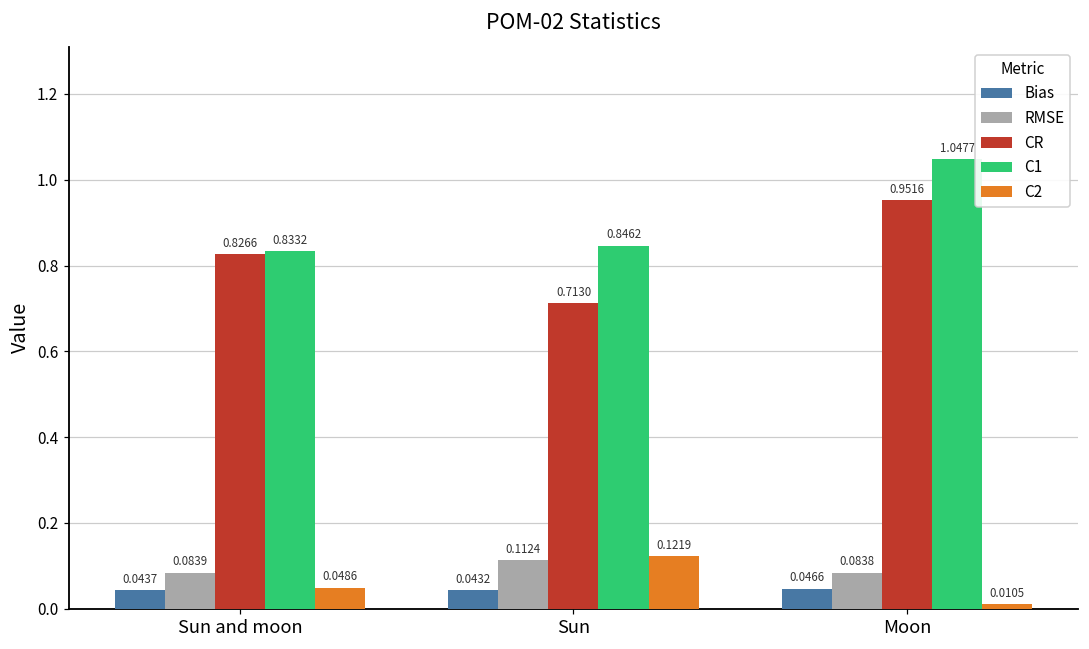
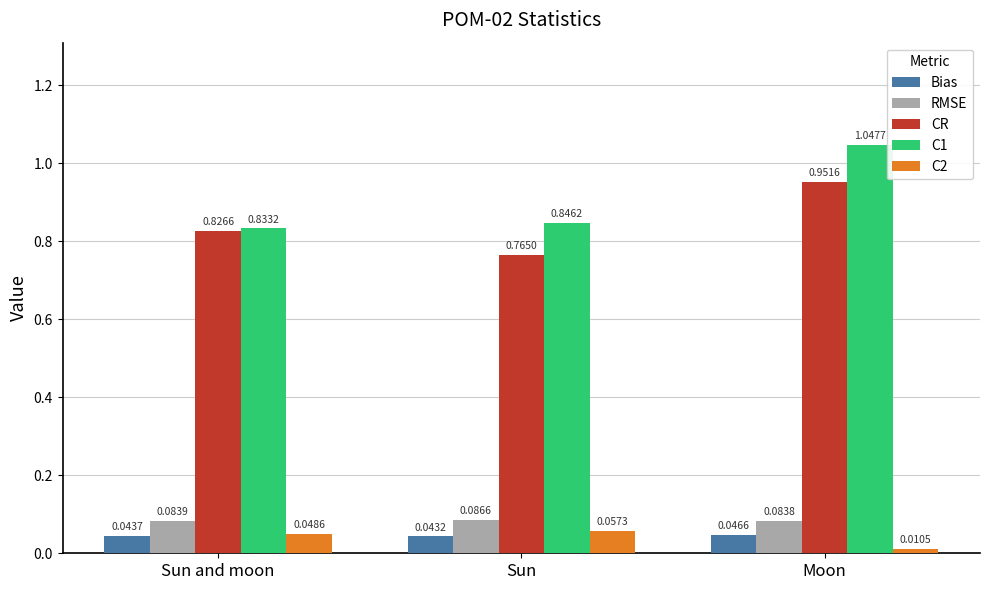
RMSE, Sun: 0.1124 -> 0.0866
CR, Sun: 0.7130 -> 0.7650
C2, Sun: 0.1219 -> 0.0573
